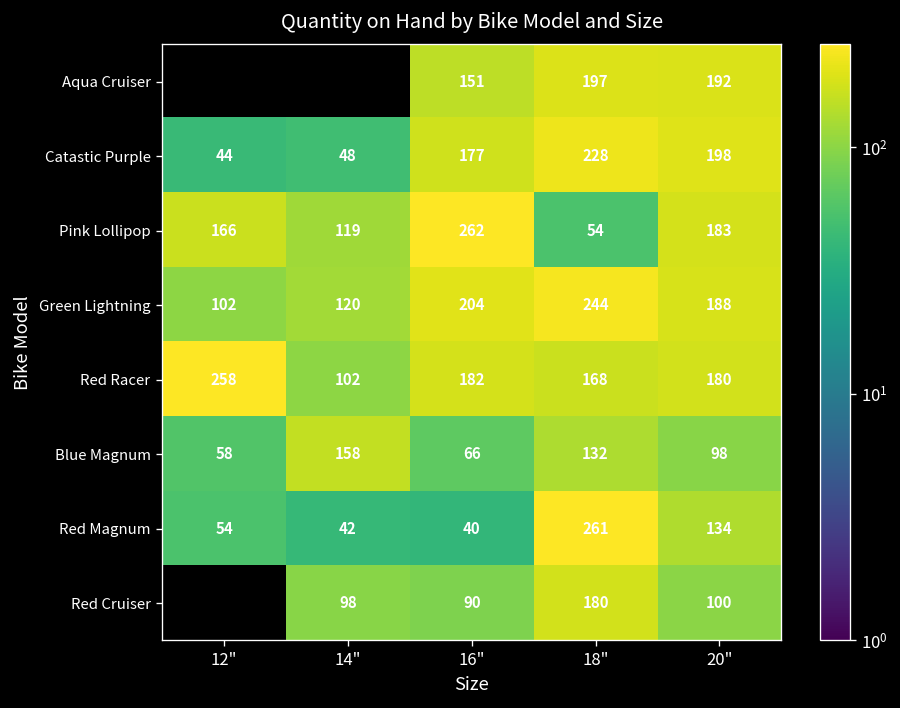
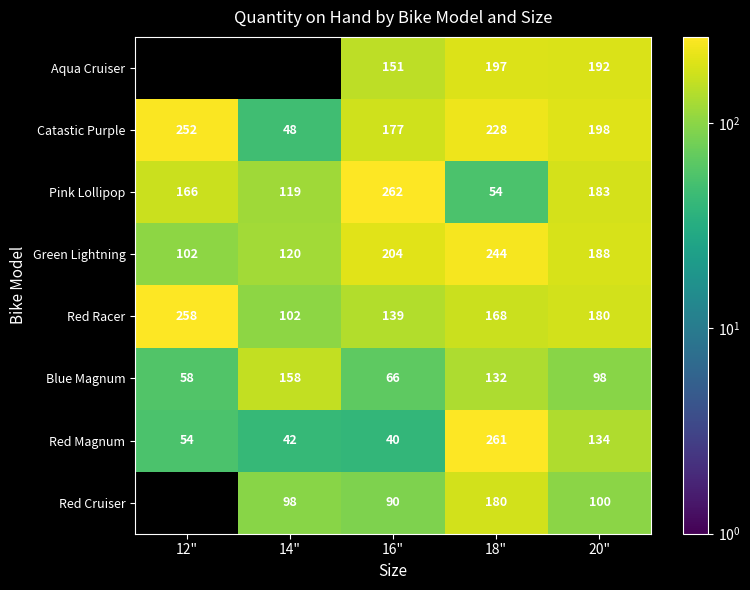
Catastic Purple, 12": 44 -> 252
Red Racer, 16": 182 -> 139
